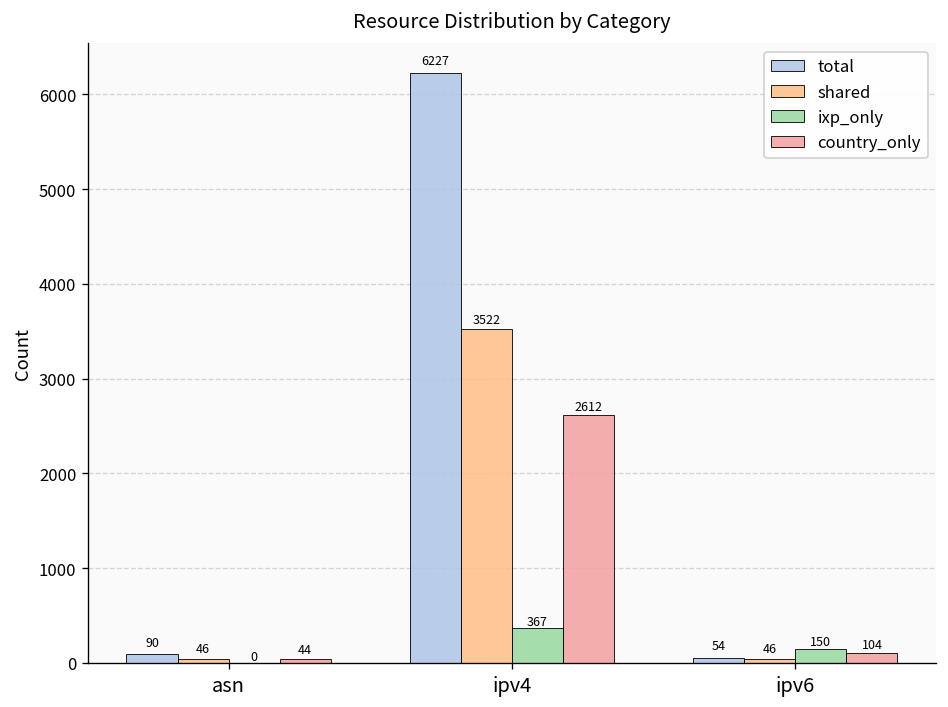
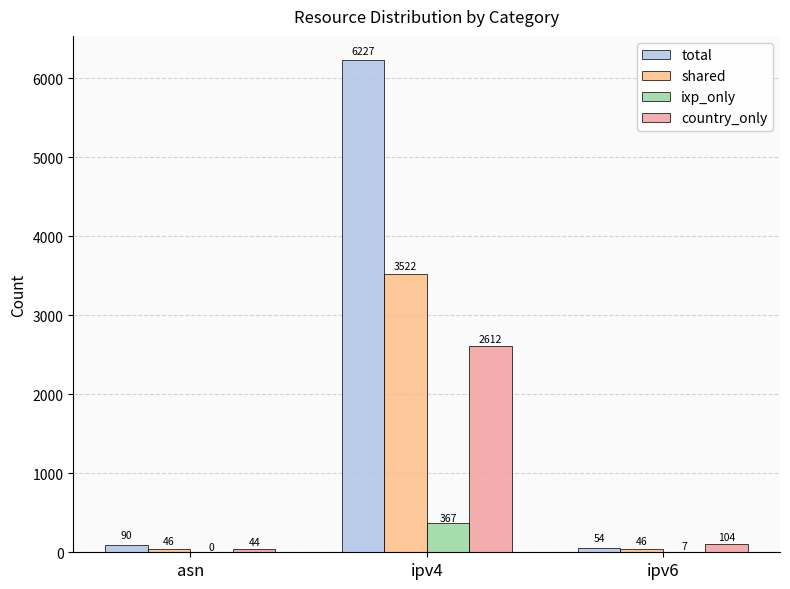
ixp_only, ipv6: 150 -> 7
